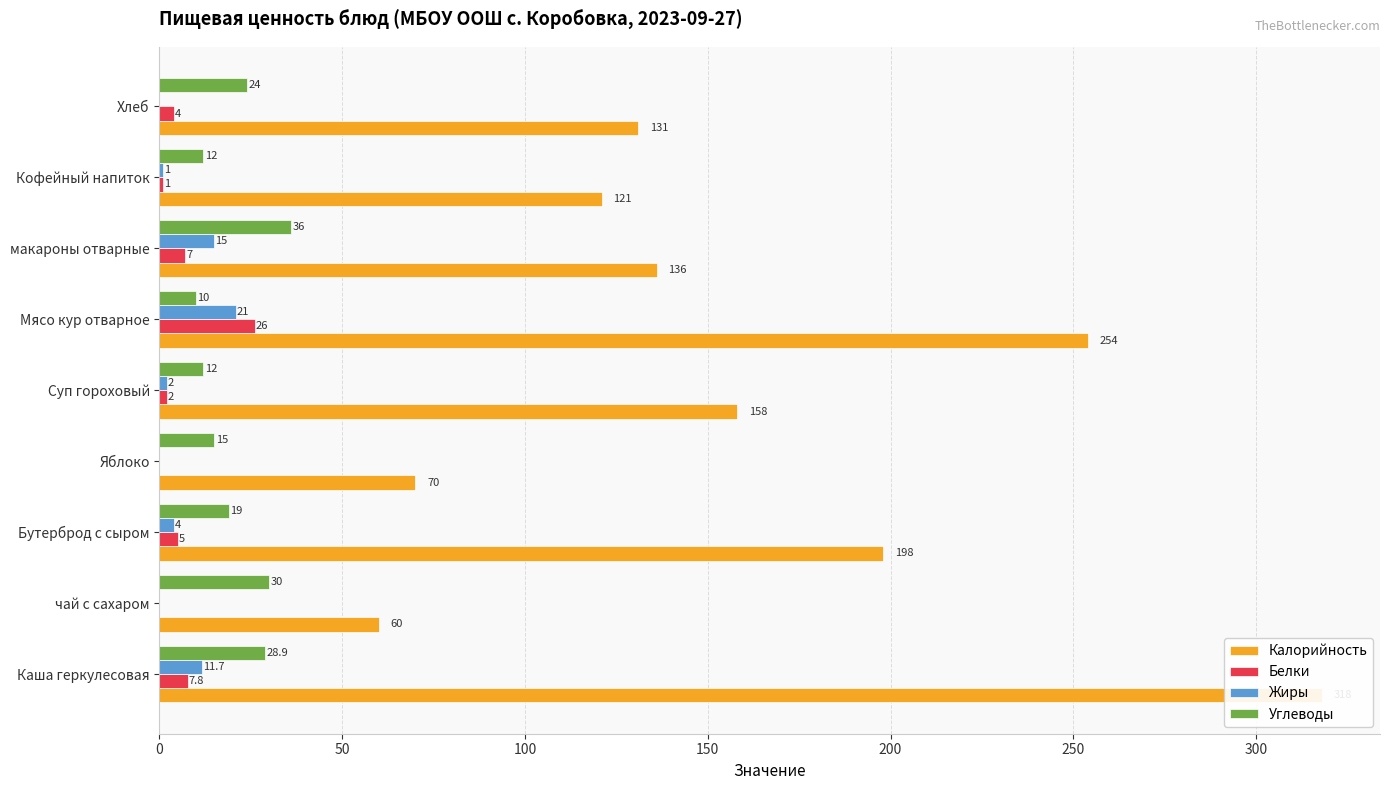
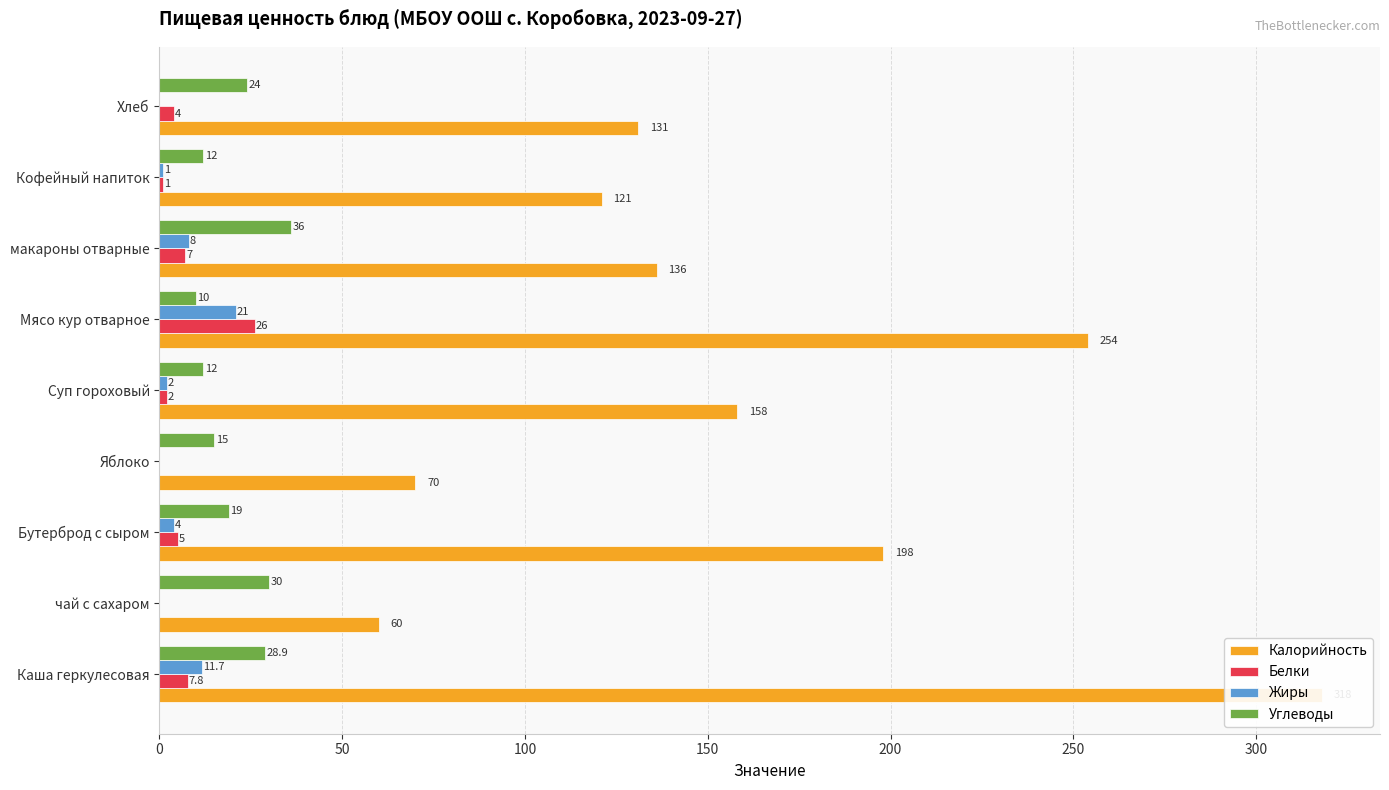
Жиры, макароны отварные: 15 -> 8
